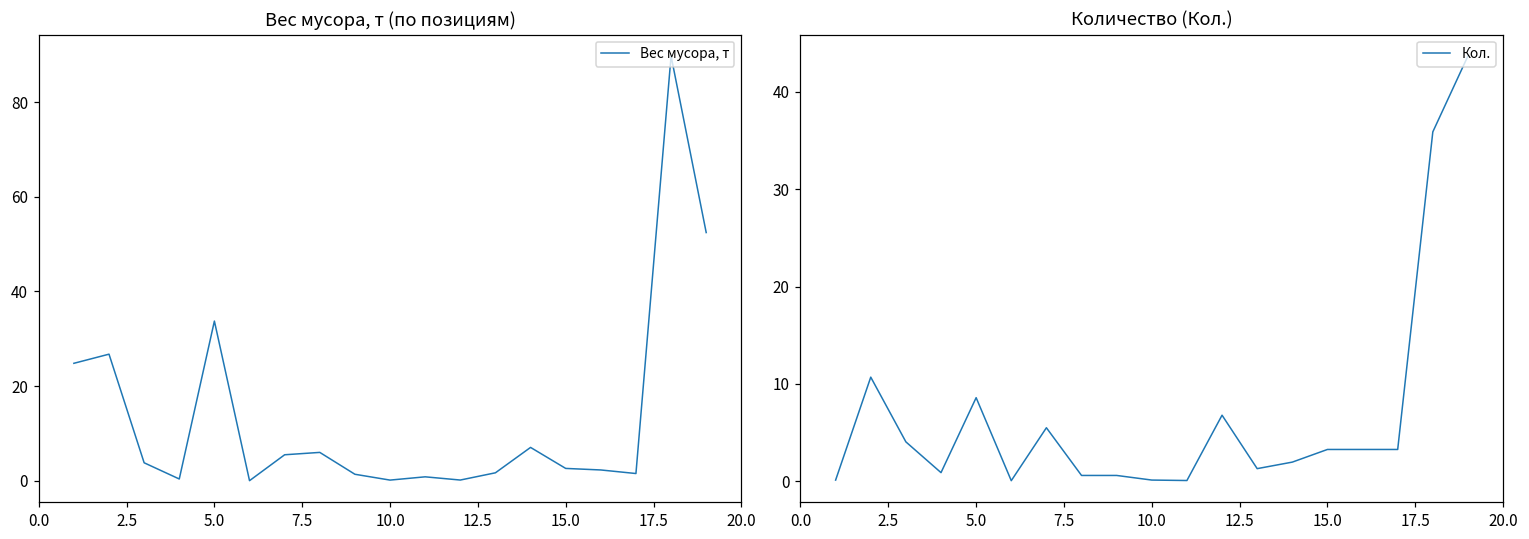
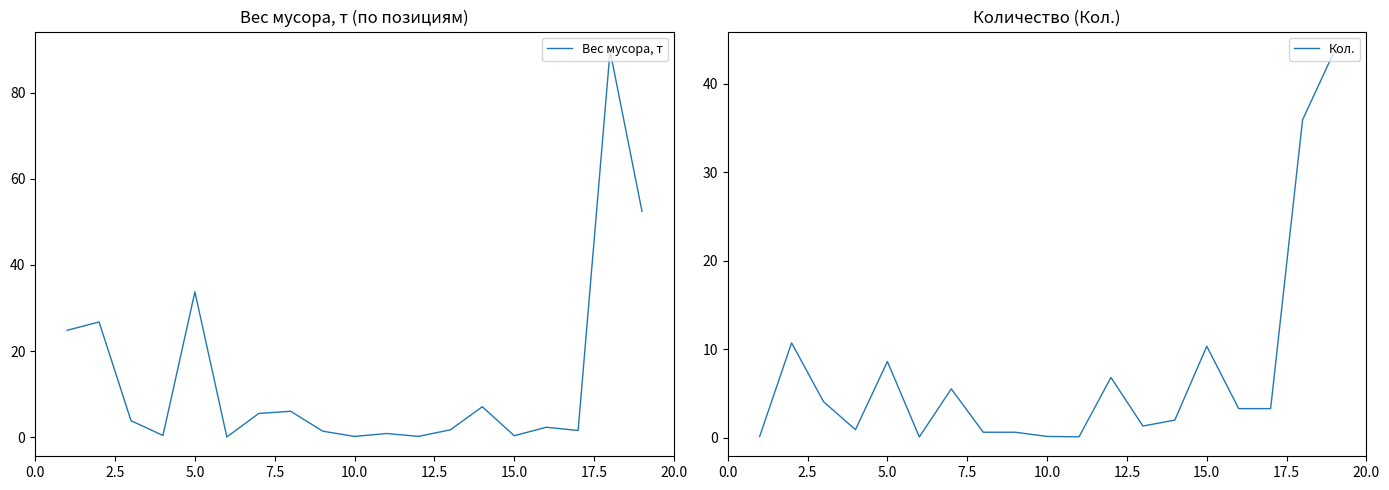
Вес мусора, т (по позициям), 15.0: 3 -> 0
Количество (Кол.), 15.0: 3 -> 10
